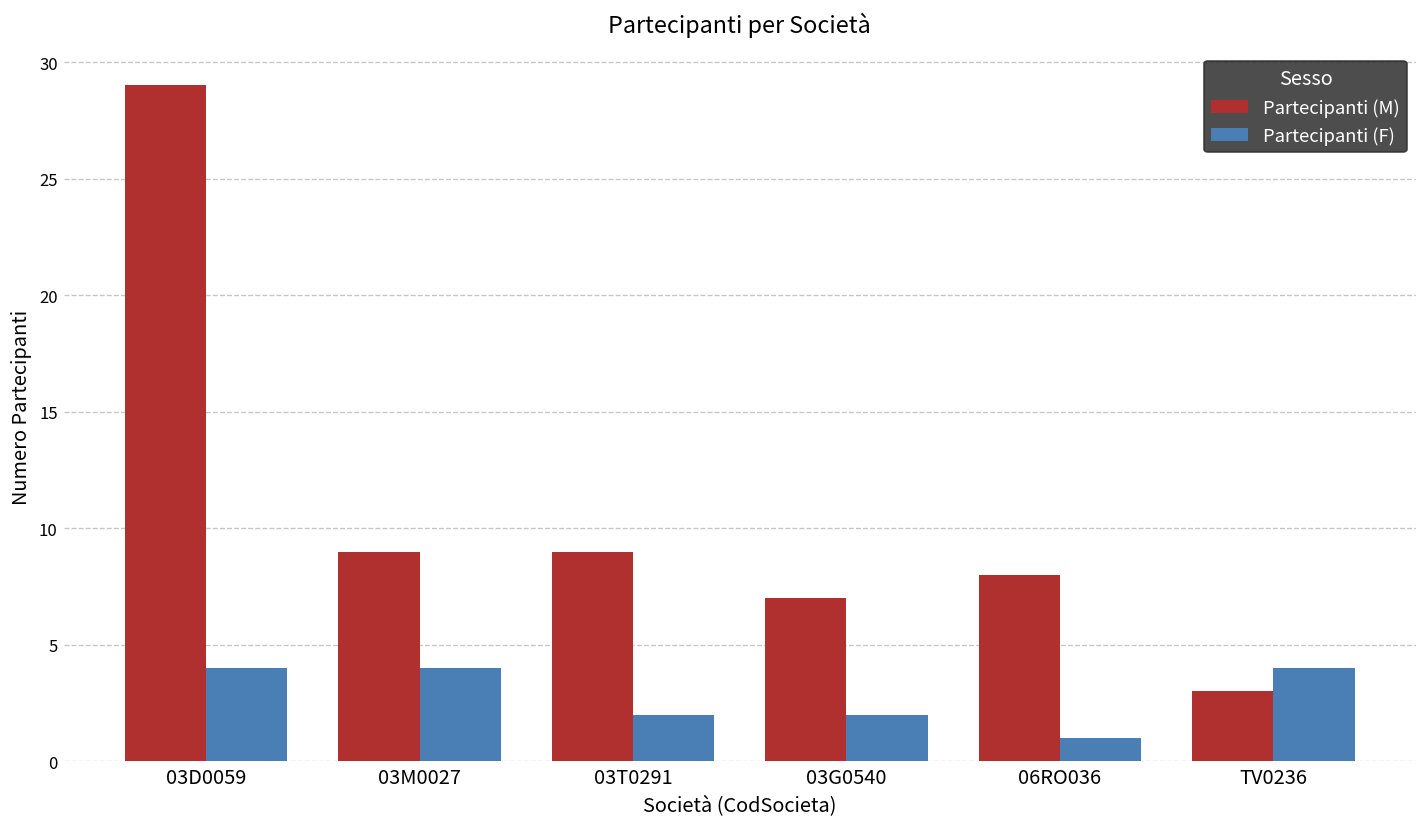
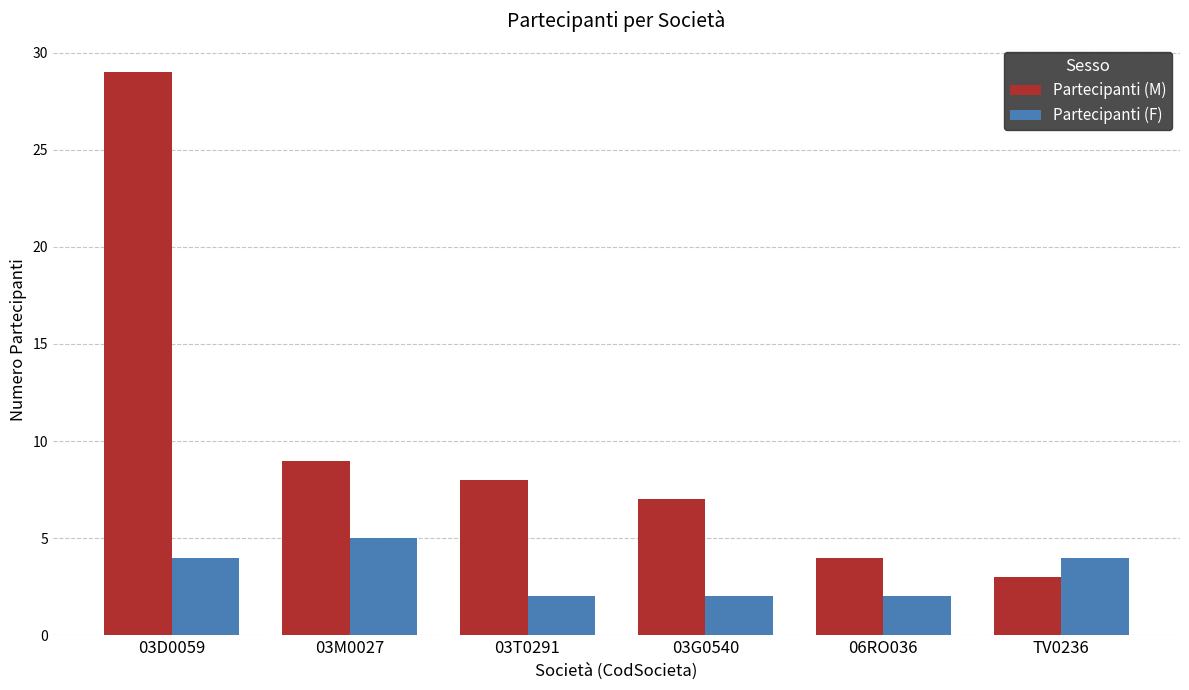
Partecipanti (F), 03M0027: 4 -> 5
Partecipanti (M), 03T0291: 9 -> 8
Partecipanti (M), 06RO036: 8 -> 4
Partecipanti (F), 06RO036: 1 -> 2
